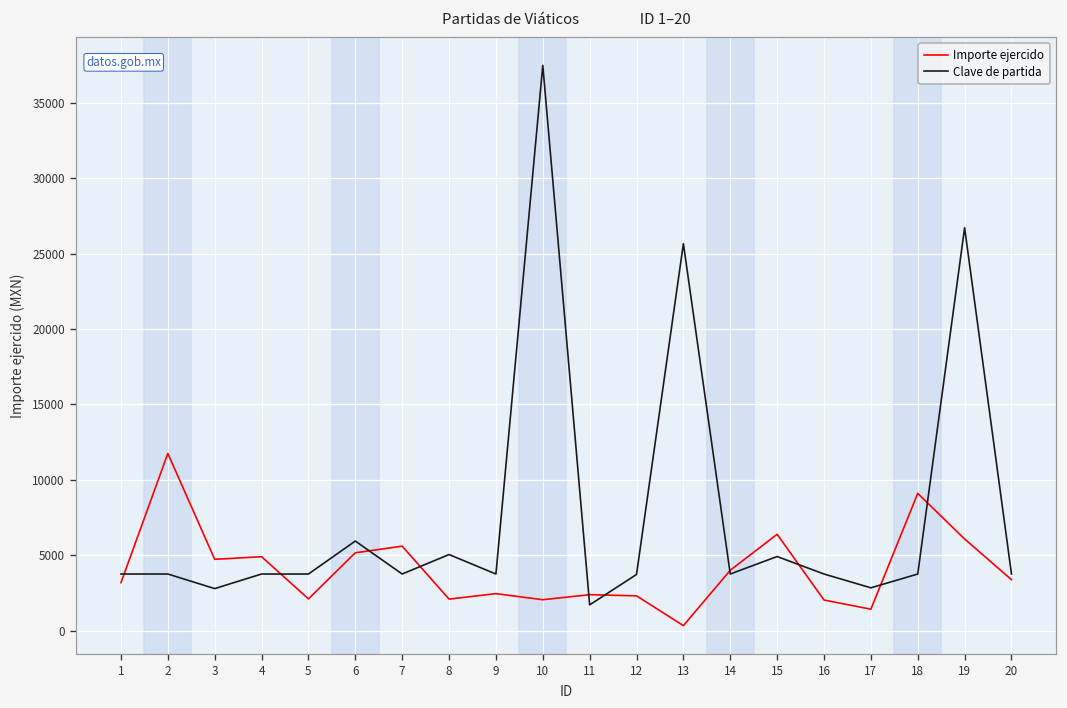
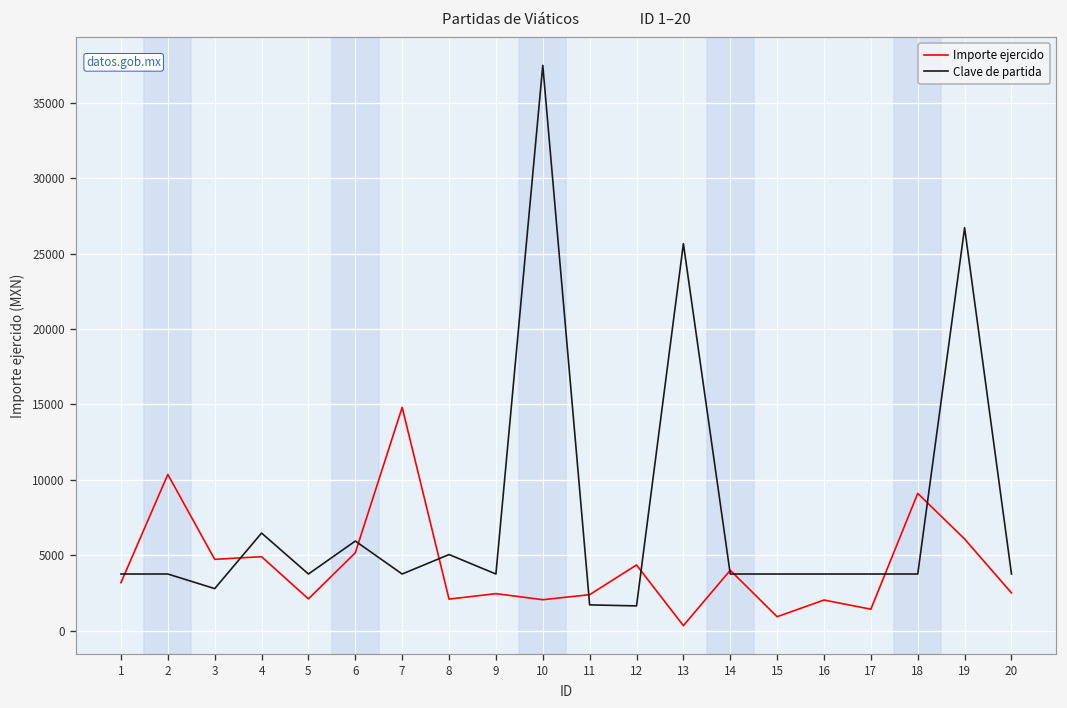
Importe ejercido, 2: 11800 -> 10400
Clave de partida, 4: 3800 -> 6500
Importe ejercido, 7: 5600 -> 14800
Importe ejercido, 12: 2300 -> 4400
Clave de partida, 12: 3700 -> 1600
Importe ejercido, 15: 6400 -> 900
Clave de partida, 15: 4900 -> 3800
Clave de partida, 17: 2800 -> 3800
Importe ejercido, 20: 3400 -> 2500
